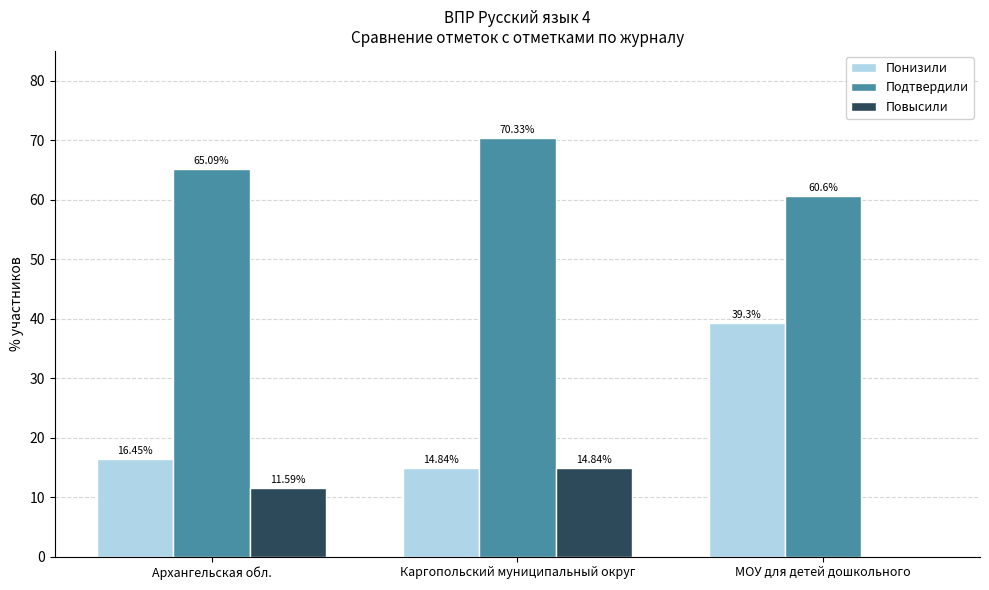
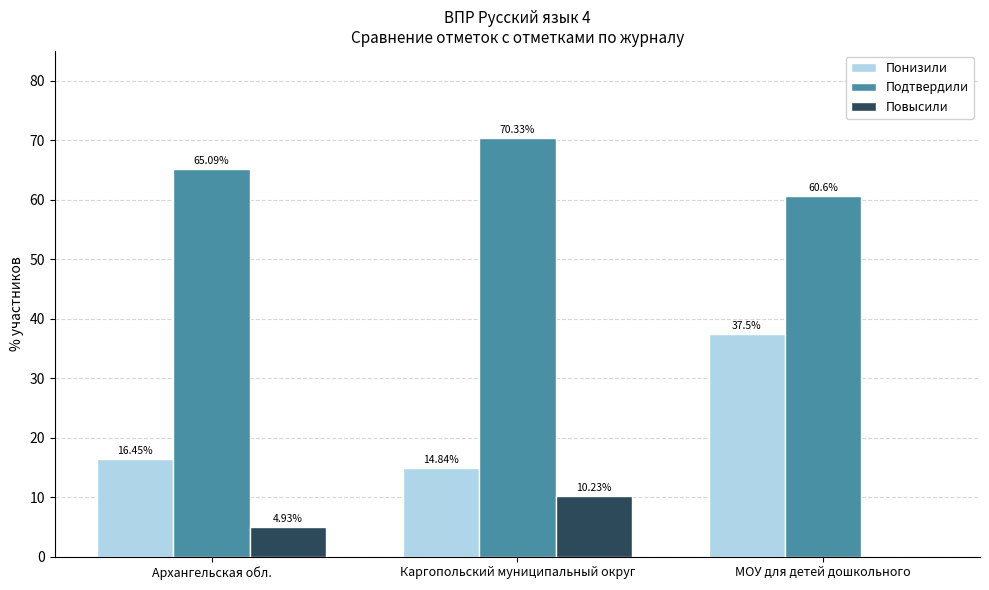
Повысили, Архангельская обл.: 11.59% -> 4.93%
Повысили, Каргопольский муниципальный округ: 14.84% -> 10.23%
Понизили, МОУ для детей дошкольного: 39.3% -> 37.5%
